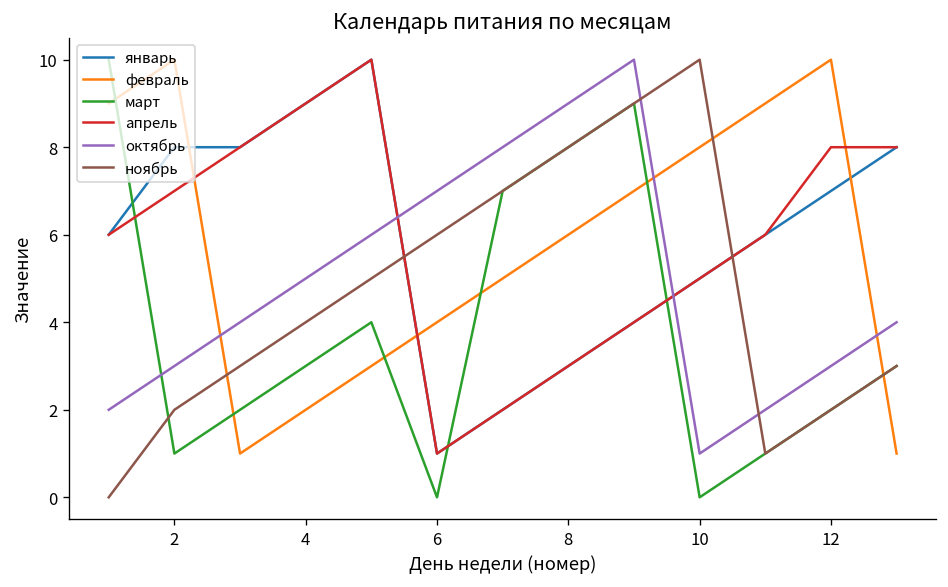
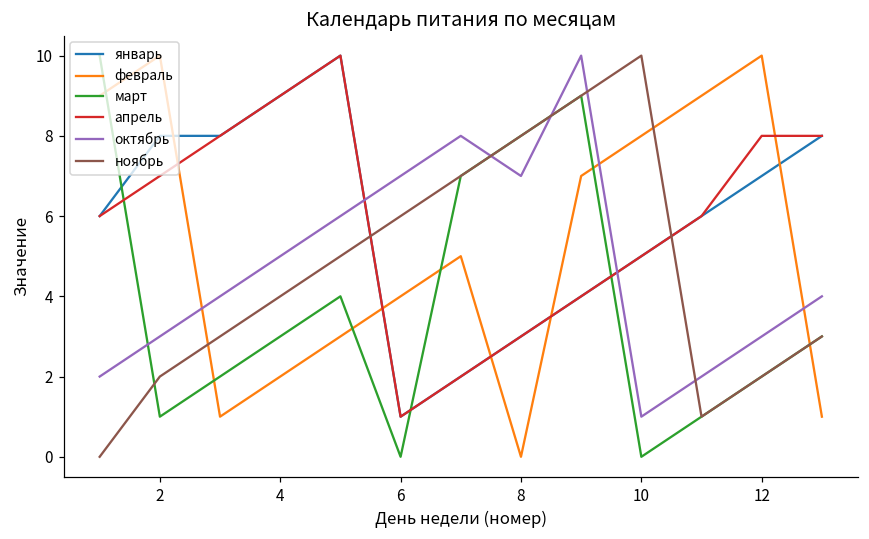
февраль, 8: 6 -> 0
октябрь, 8: 9 -> 7
